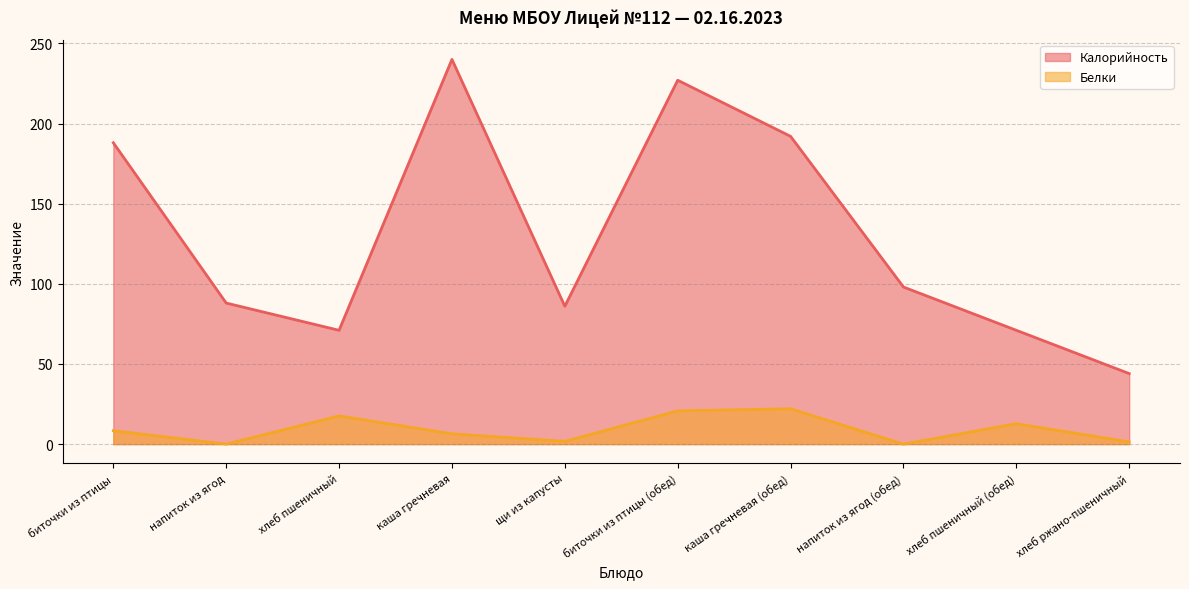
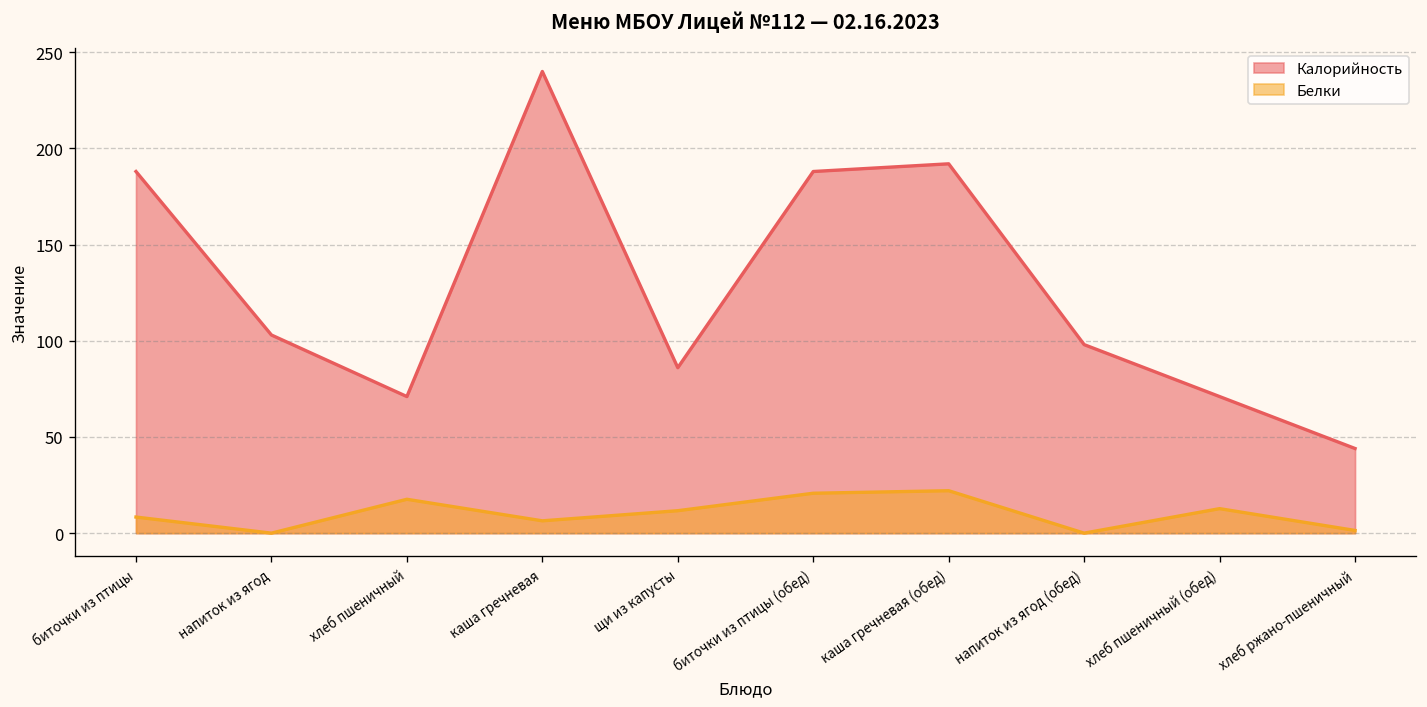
Калорийность, напиток из ягод: 88 -> 103
Белки, щи из капусты: 2 -> 12
Калорийность, биточки из птицы (обед): 227 -> 188
